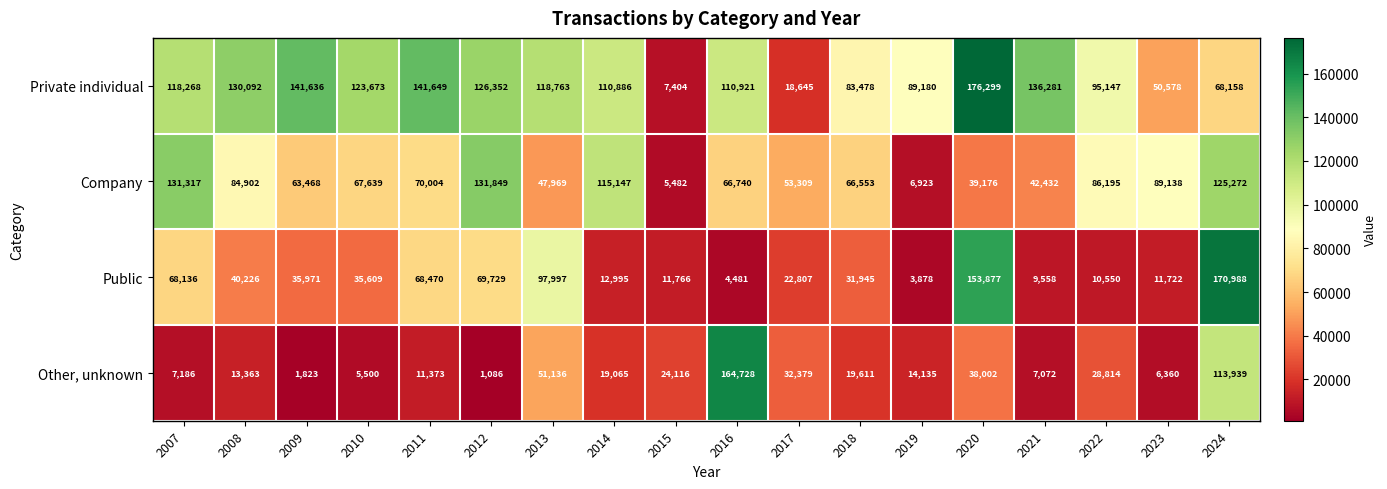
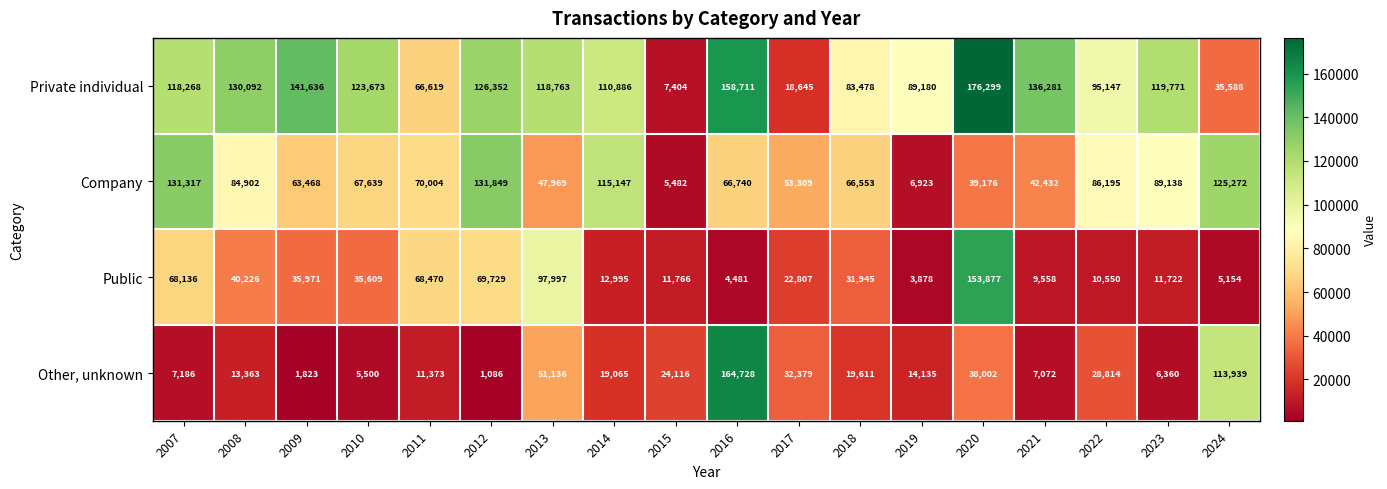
Private individual, 2011: 141,649 -> 66,619
Private individual, 2016: 110,921 -> 158,711
Private individual, 2023: 50,578 -> 119,771
Private individual, 2024: 68,158 -> 35,588
Public, 2024: 170,988 -> 5,154
